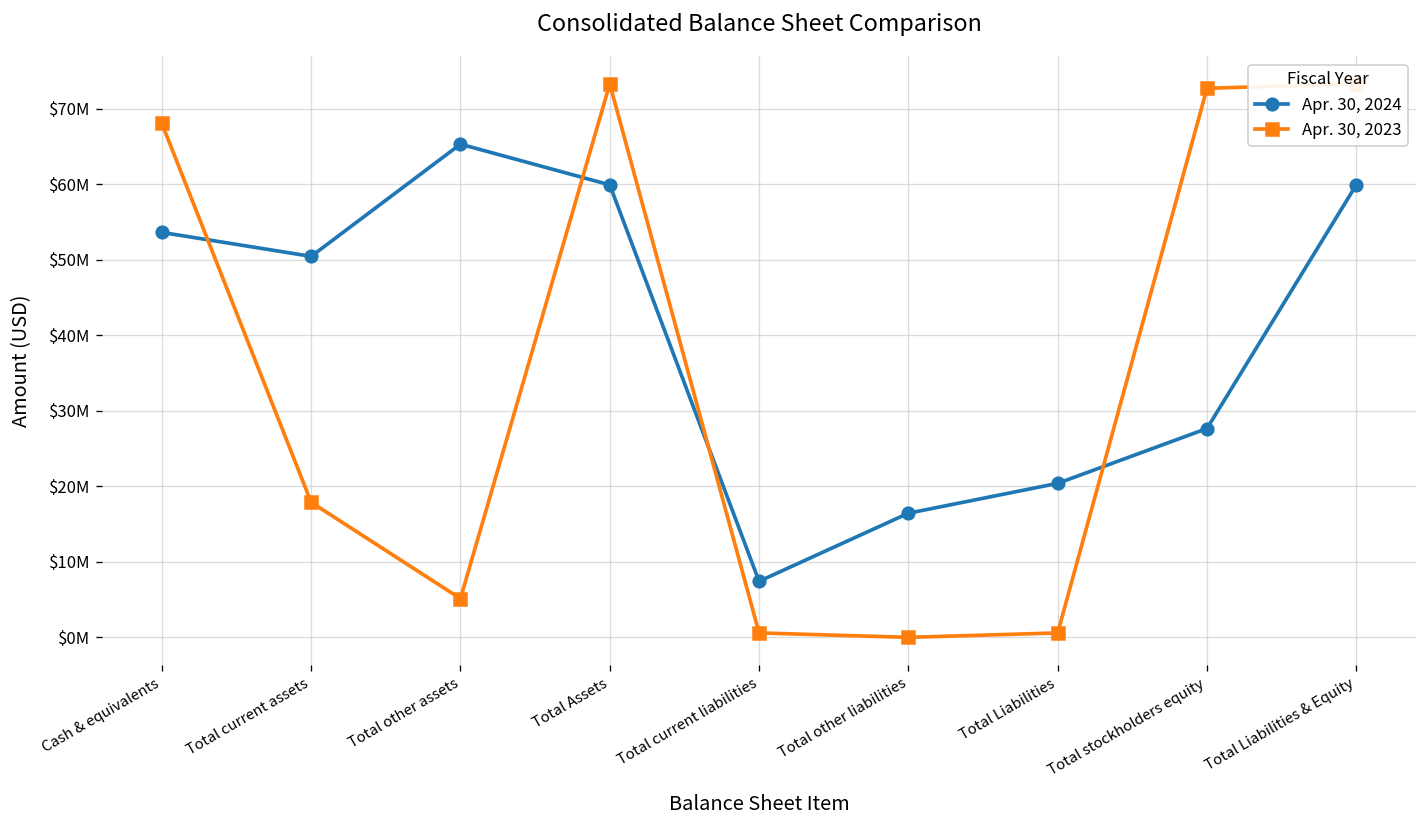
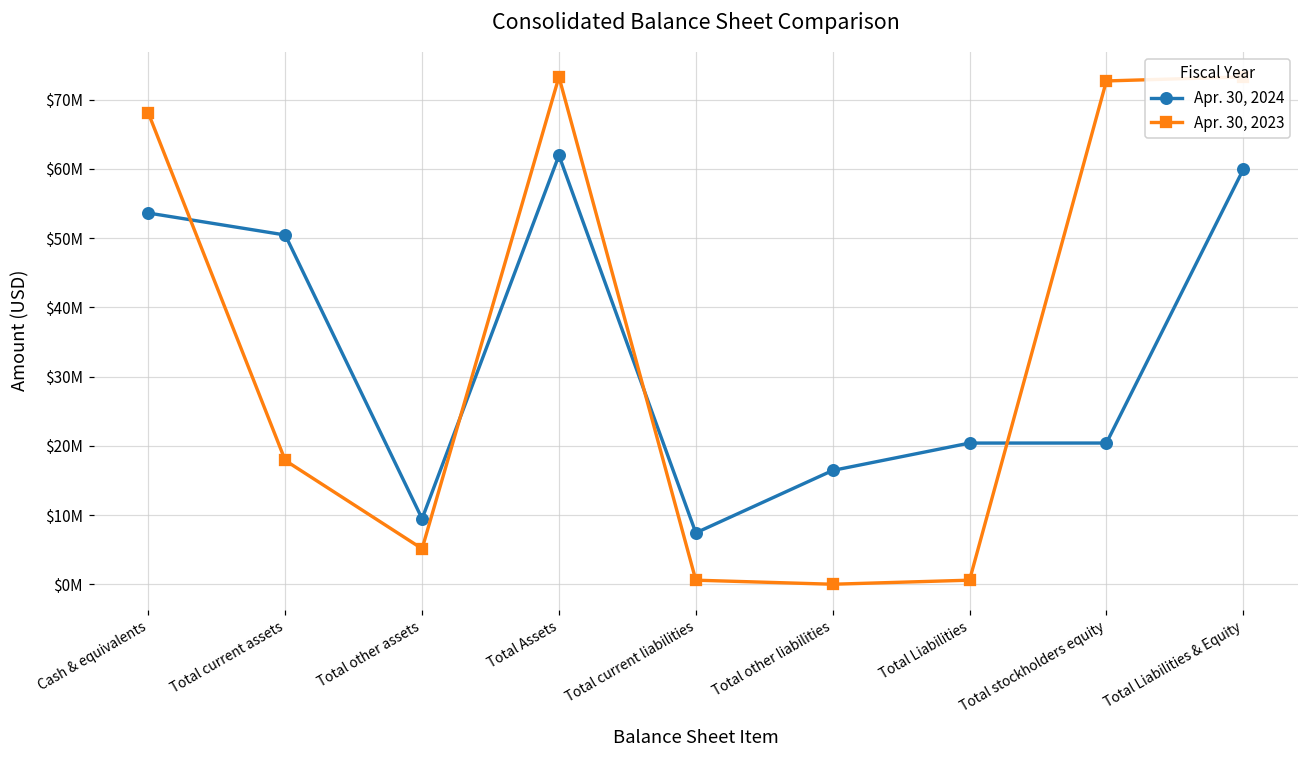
Apr. 30, 2024, Total other assets: $65000000 -> $9000000
Apr. 30, 2024, Total Assets: $60000000 -> $62000000
Apr. 30, 2024, Total stockholders equity: $28000000 -> $20000000
